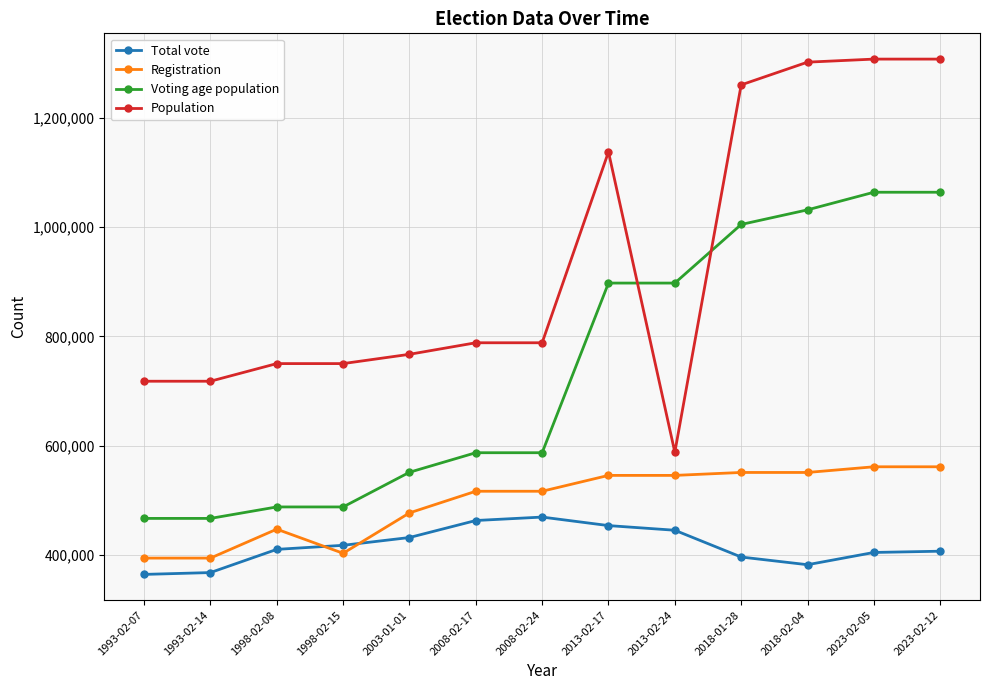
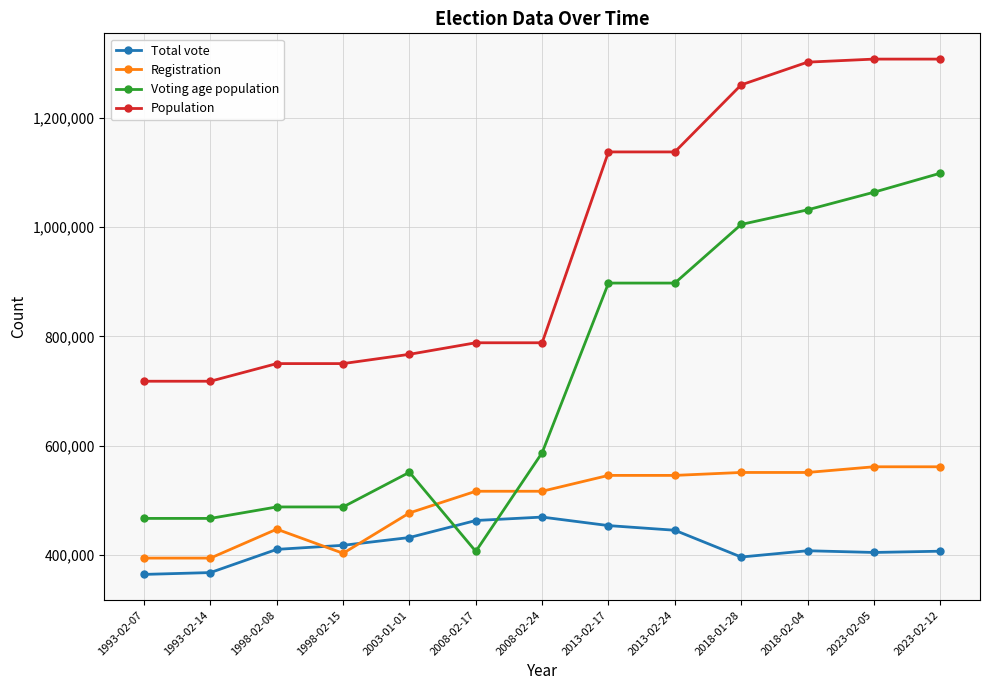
Voting age population, 2008-02-17: 590,000 -> 410,000
Population, 2013-02-24: 590,000 -> 1,140,000
Total vote, 2018-02-04: 380,000 -> 410,000
Voting age population, 2023-02-12: 1,060,000 -> 1,100,000
